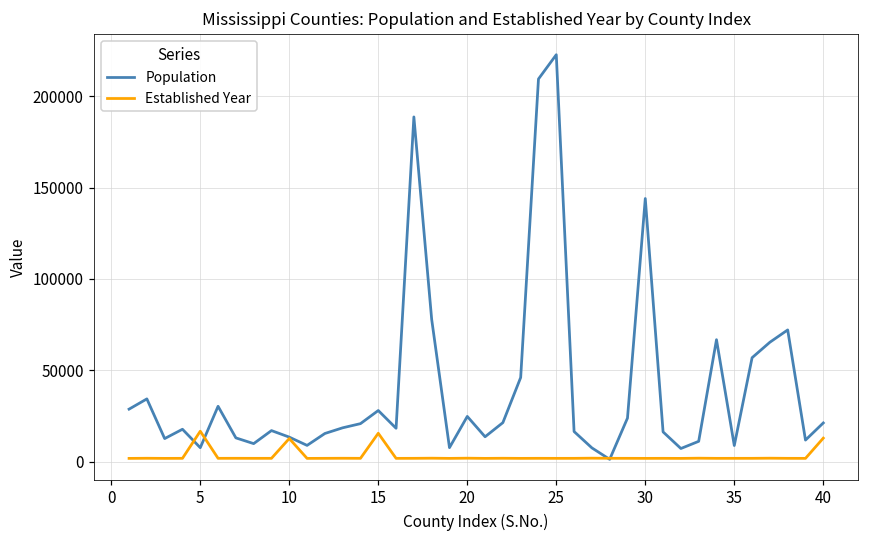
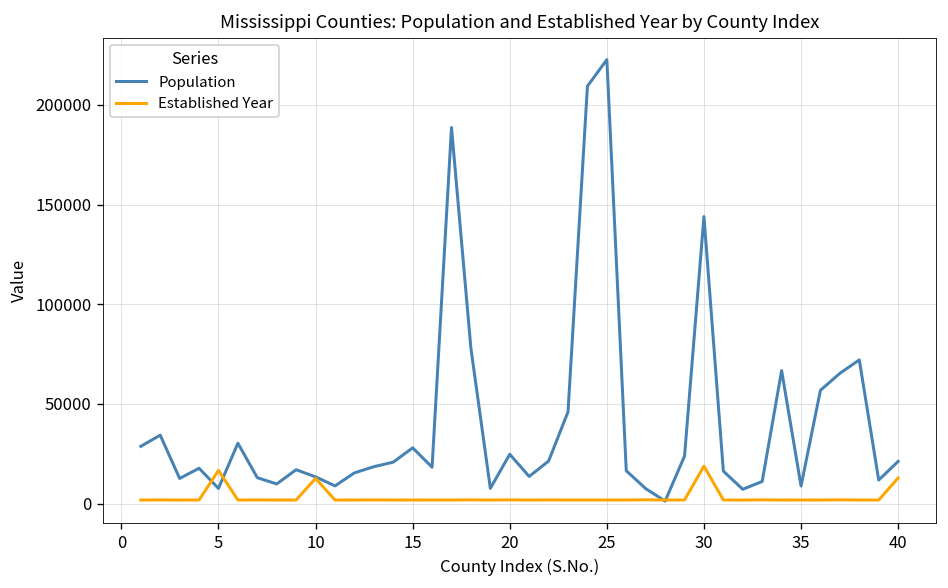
Established Year, 15: 16000 -> 2000
Established Year, 30: 2000 -> 19000
